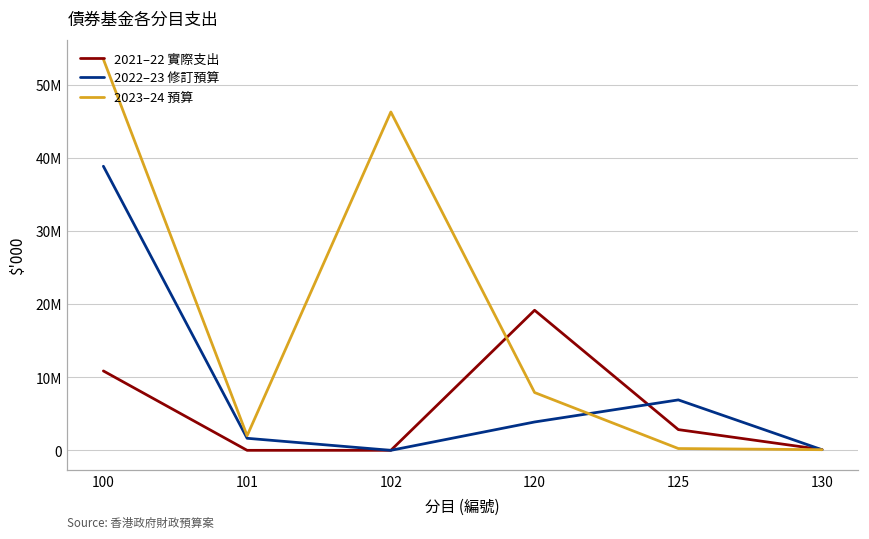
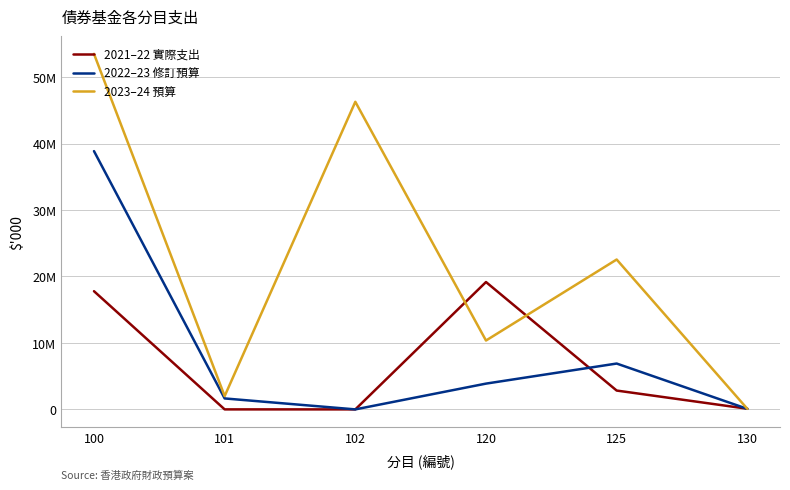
2021–22 實際支出, 100: 11000000 -> 18000000
2023–24 預算, 120: 8000000 -> 10000000
2023–24 預算, 125: 0 -> 23000000
